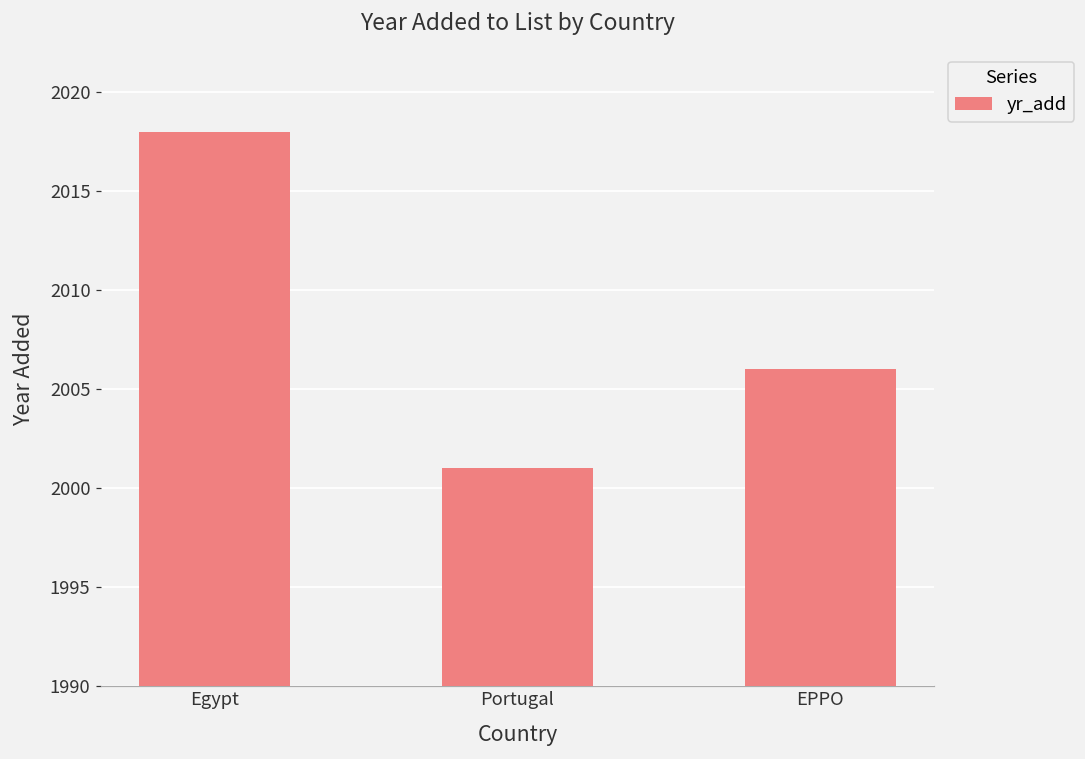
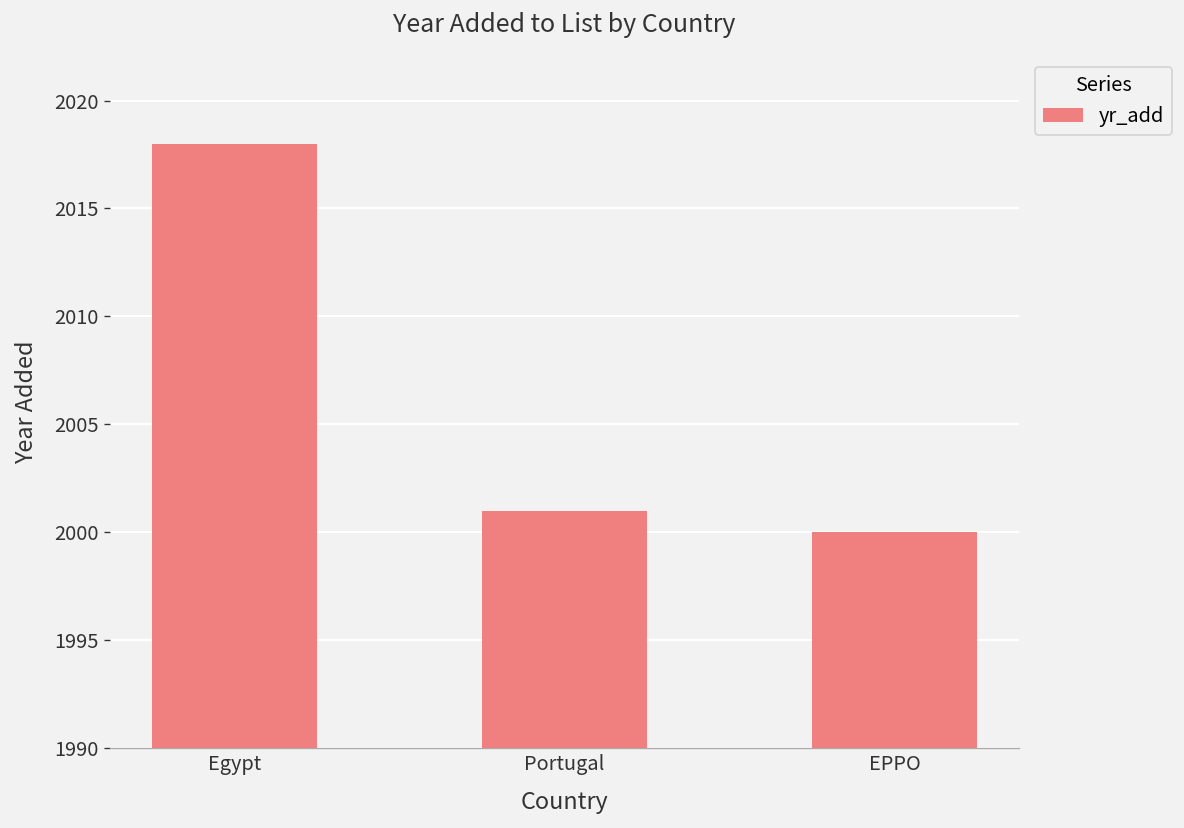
EPPO: 2006 -> 2000
